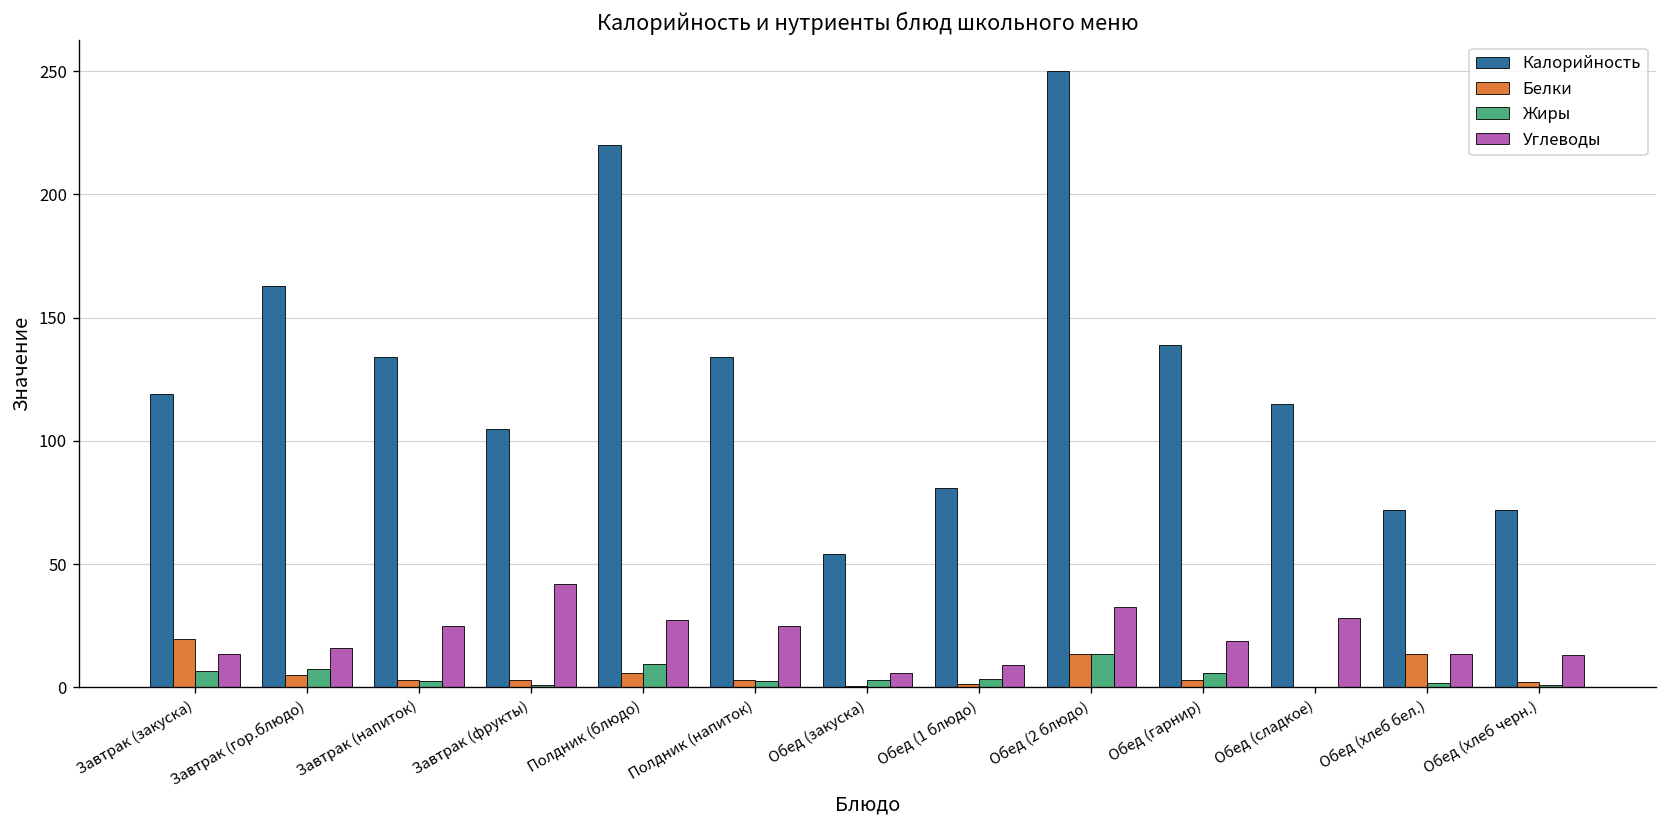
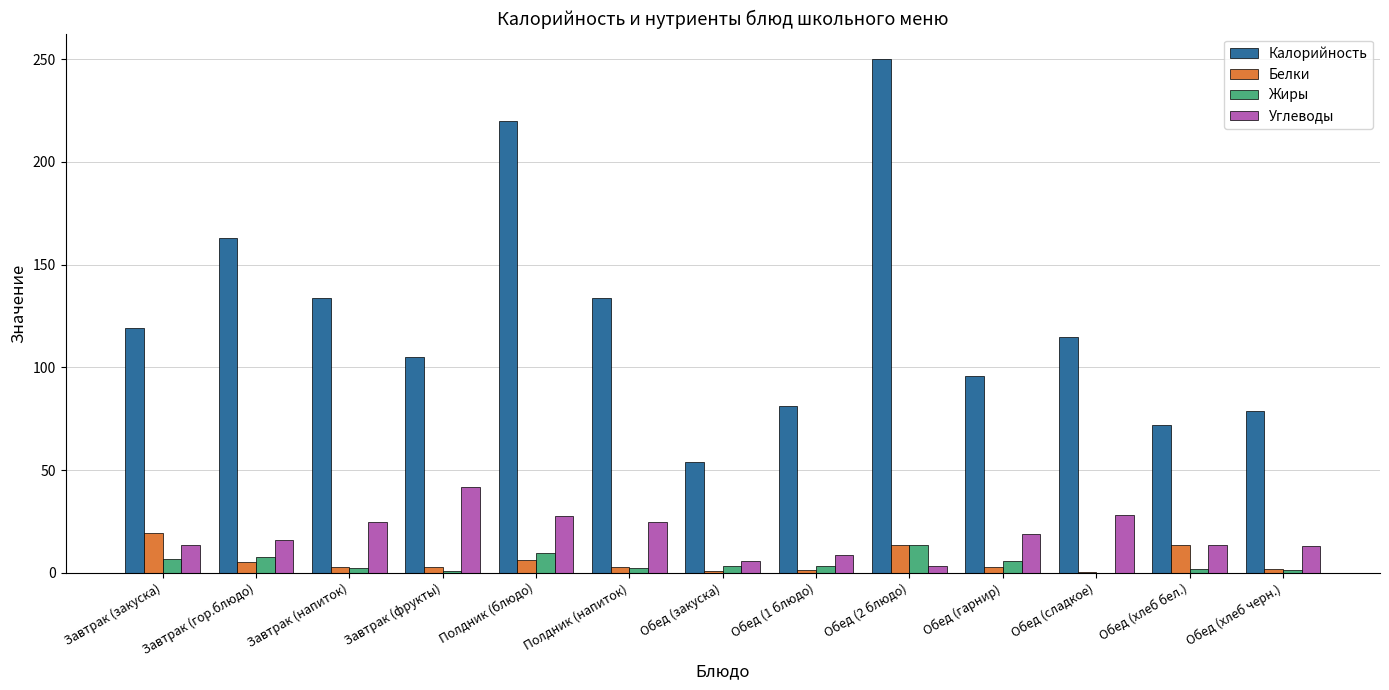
Углеводы, Обед (2 блюдо): 33 -> 3
Калорийность, Обед (гарнир): 139 -> 96
Калорийность, Обед (хлеб черн.): 72 -> 79
